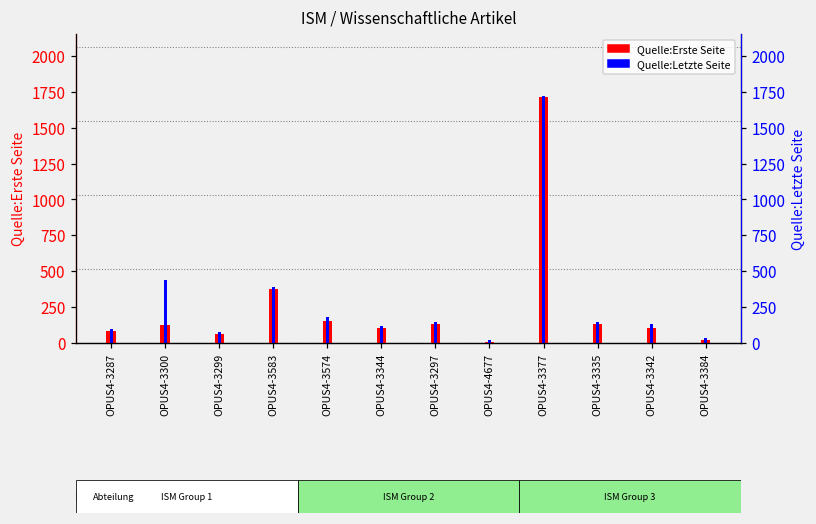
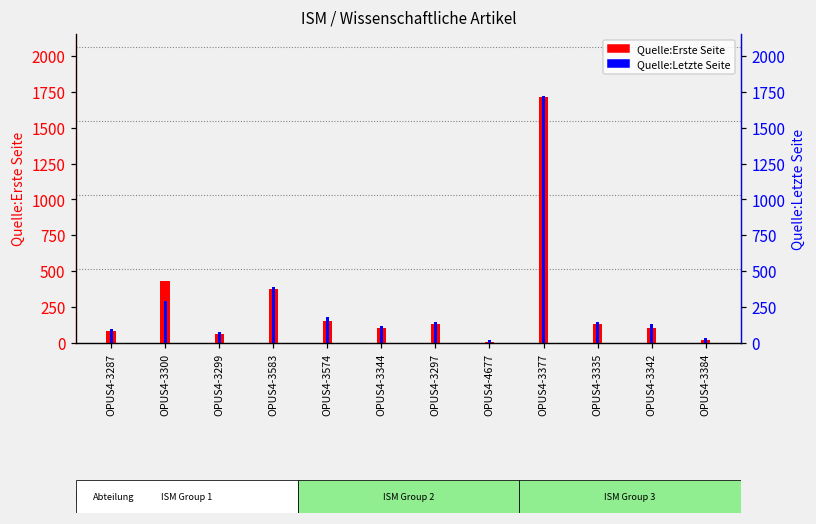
Quelle:Erste Seite, OPUS4-3300: 120 -> 430
Quelle:Letzte Seite, OPUS4-3300: 440 -> 290
